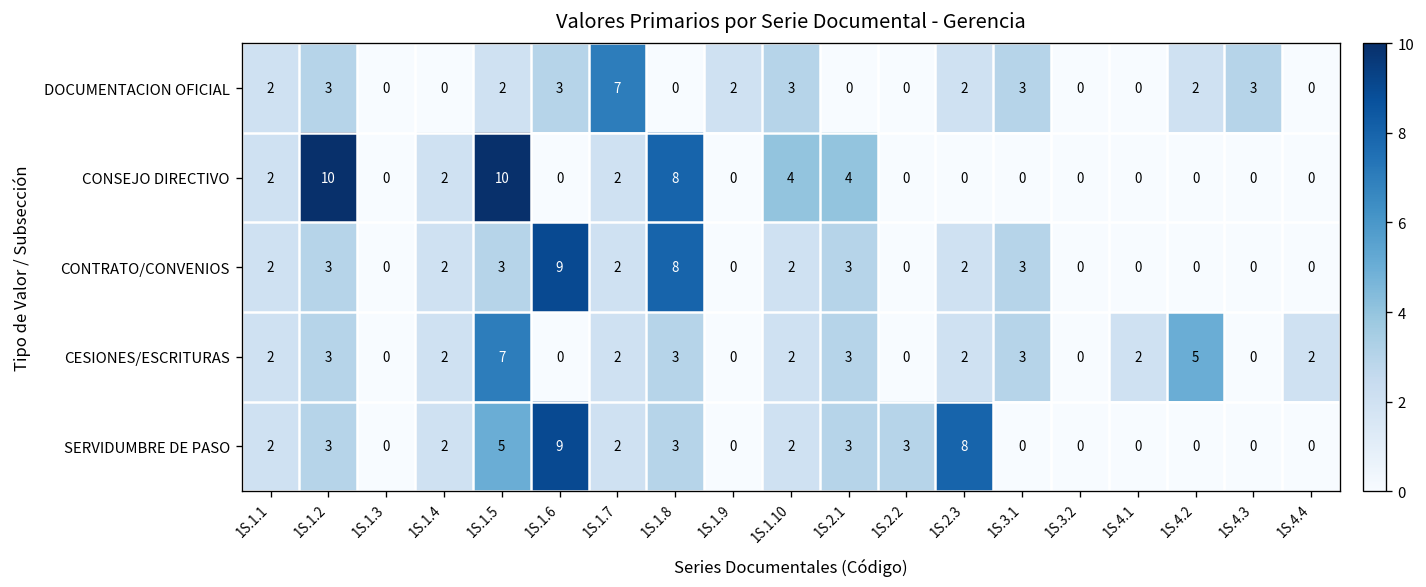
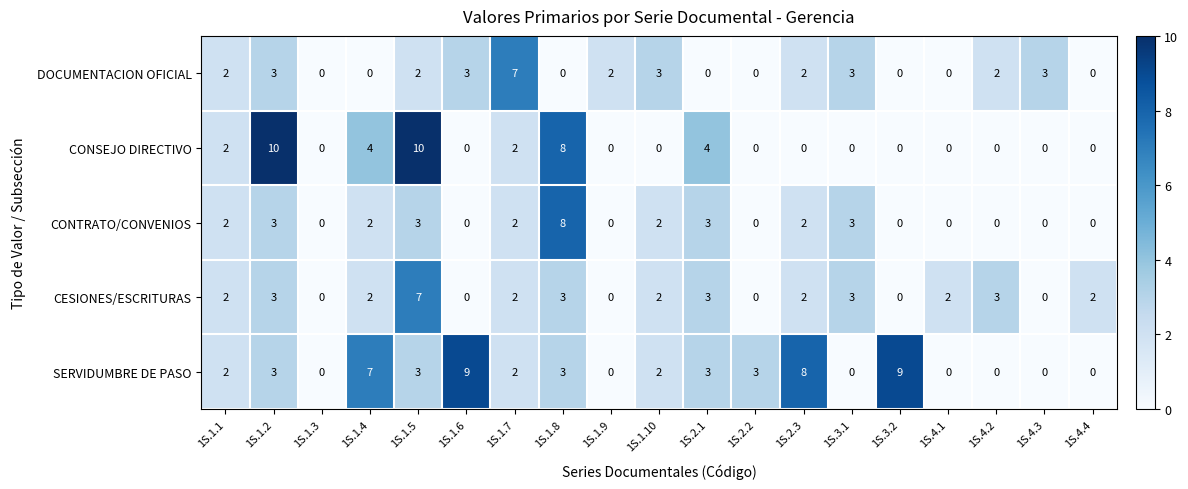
CONSEJO DIRECTIVO, 1S.1.4: 2 -> 4
CONSEJO DIRECTIVO, 1S.1.10: 4 -> 0
CONTRATO/CONVENIOS, 1S.1.6: 9 -> 0
CESIONES/ESCRITURAS, 1S.4.2: 5 -> 3
SERVIDUMBRE DE PASO, 1S.1.4: 2 -> 7
SERVIDUMBRE DE PASO, 1S.1.5: 5 -> 3
SERVIDUMBRE DE PASO, 1S.3.2: 0 -> 9
